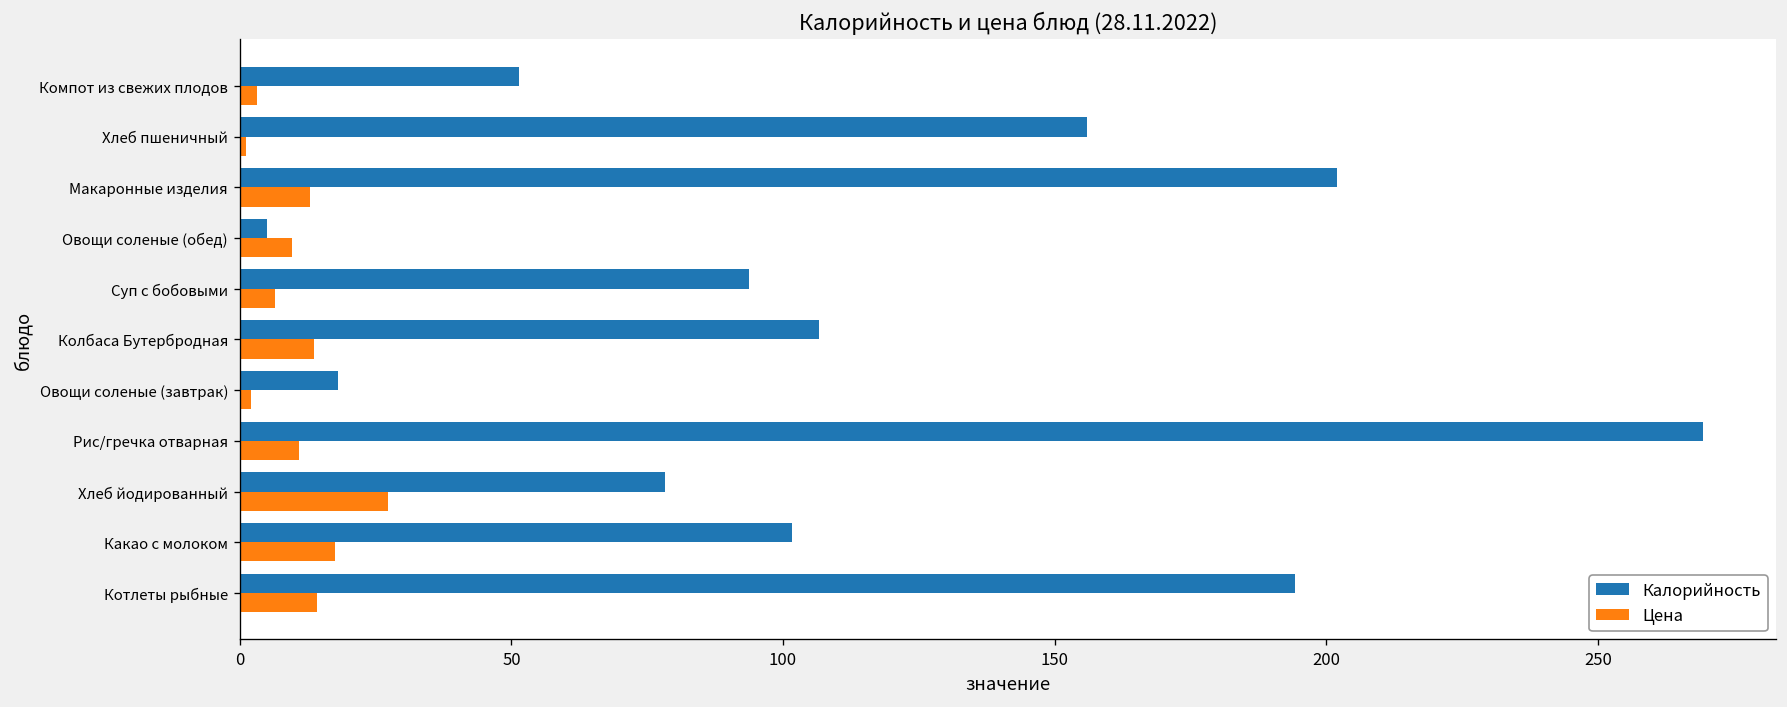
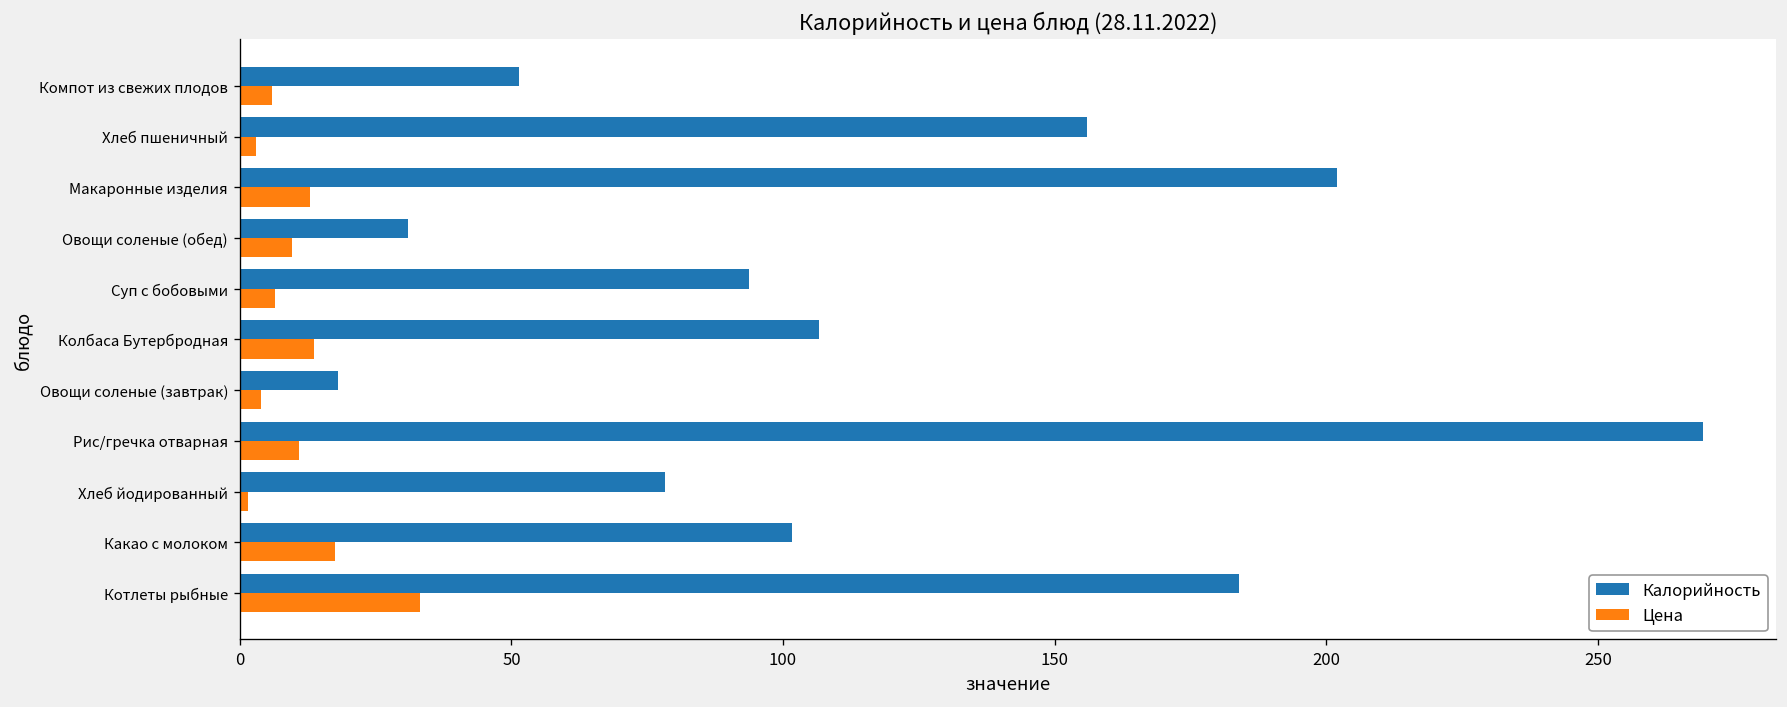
Цена, Компот из свежих плодов: 3 -> 6
Цена, Хлеб пшеничный: 1 -> 3
Калорийность, Овощи соленые (обед): 5 -> 31
Цена, Овощи соленые (завтрак): 2 -> 4
Цена, Хлеб йодированный: 27 -> 2
Калорийность, Котлеты рыбные: 194 -> 184
Цена, Котлеты рыбные: 14 -> 33
